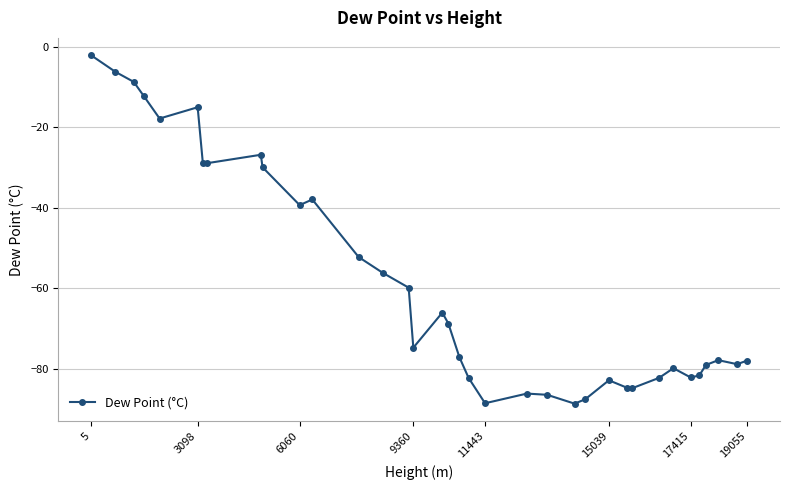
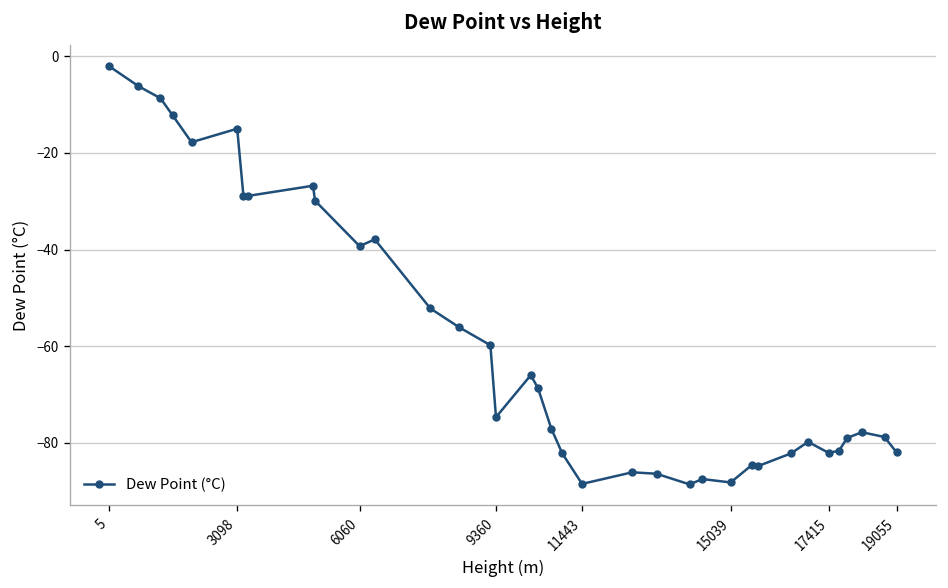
15039: -83 -> -88
19055: -78 -> -82
